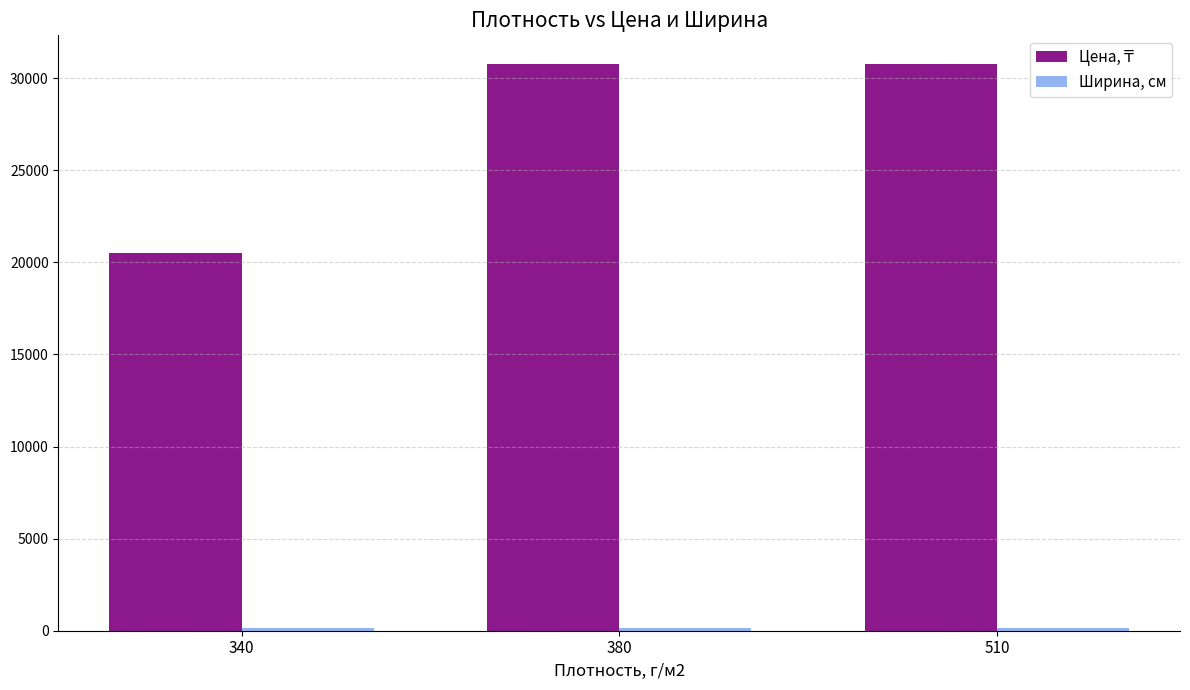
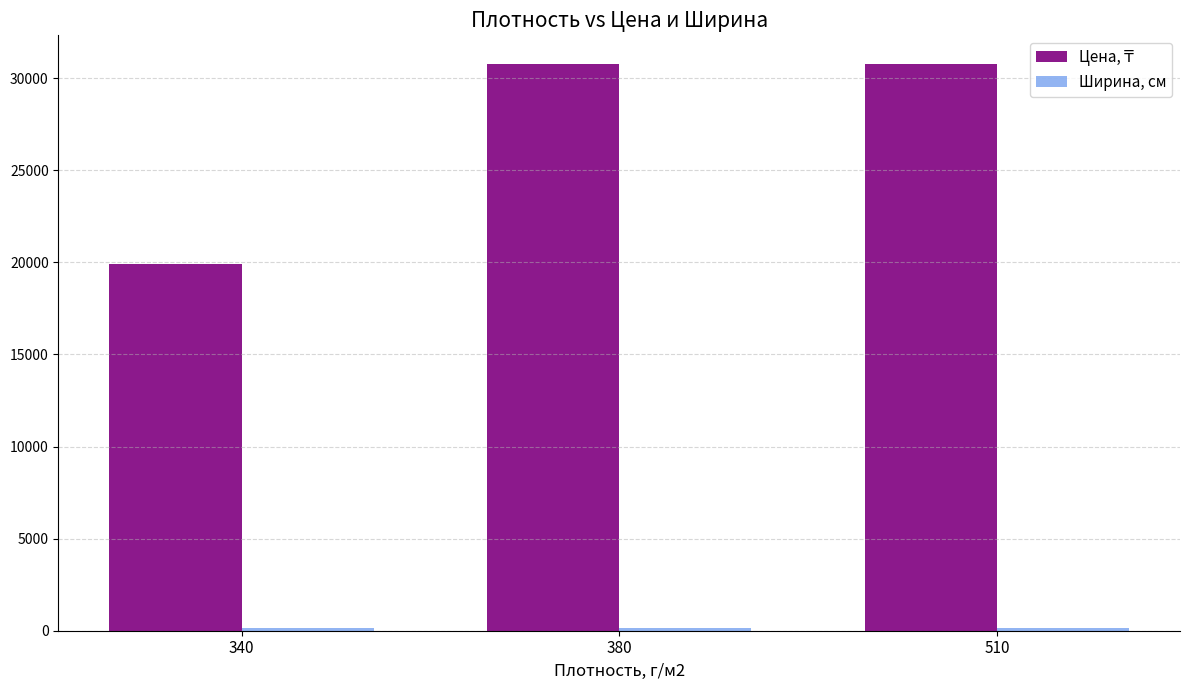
Цена, ₸, 340: 20500 -> 19900
